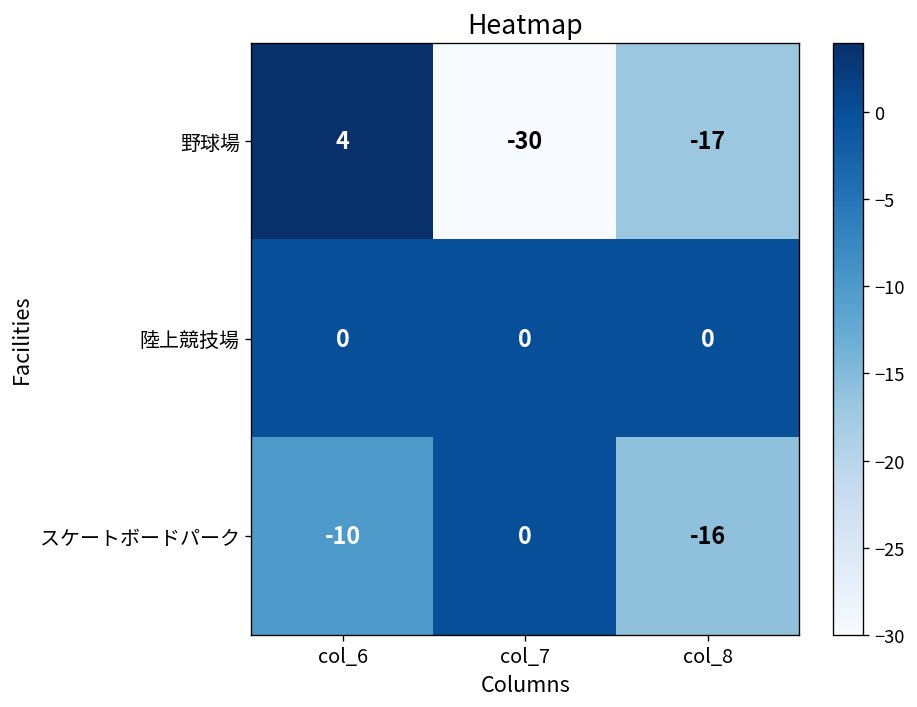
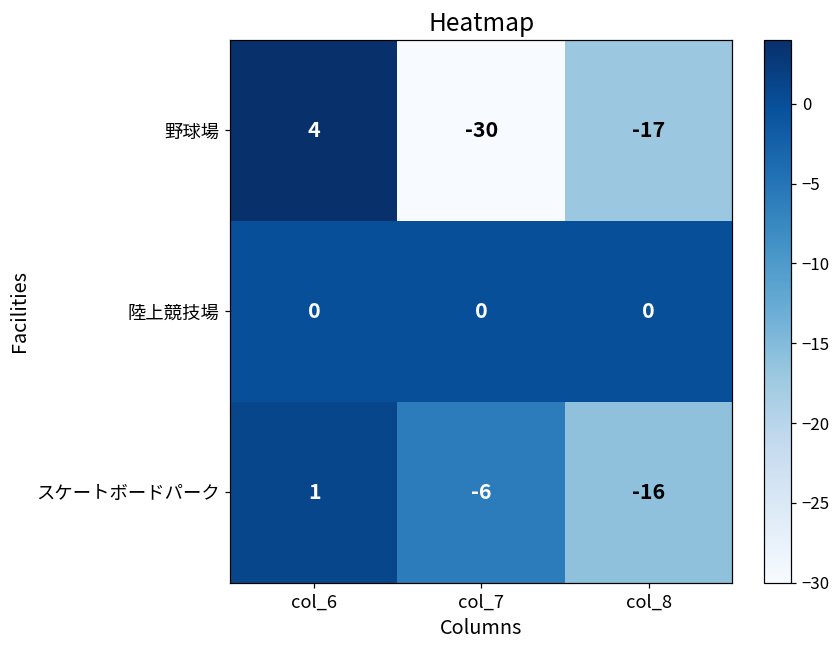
スケートボードパーク, col_6: -10 -> 1
スケートボードパーク, col_7: 0 -> -6
